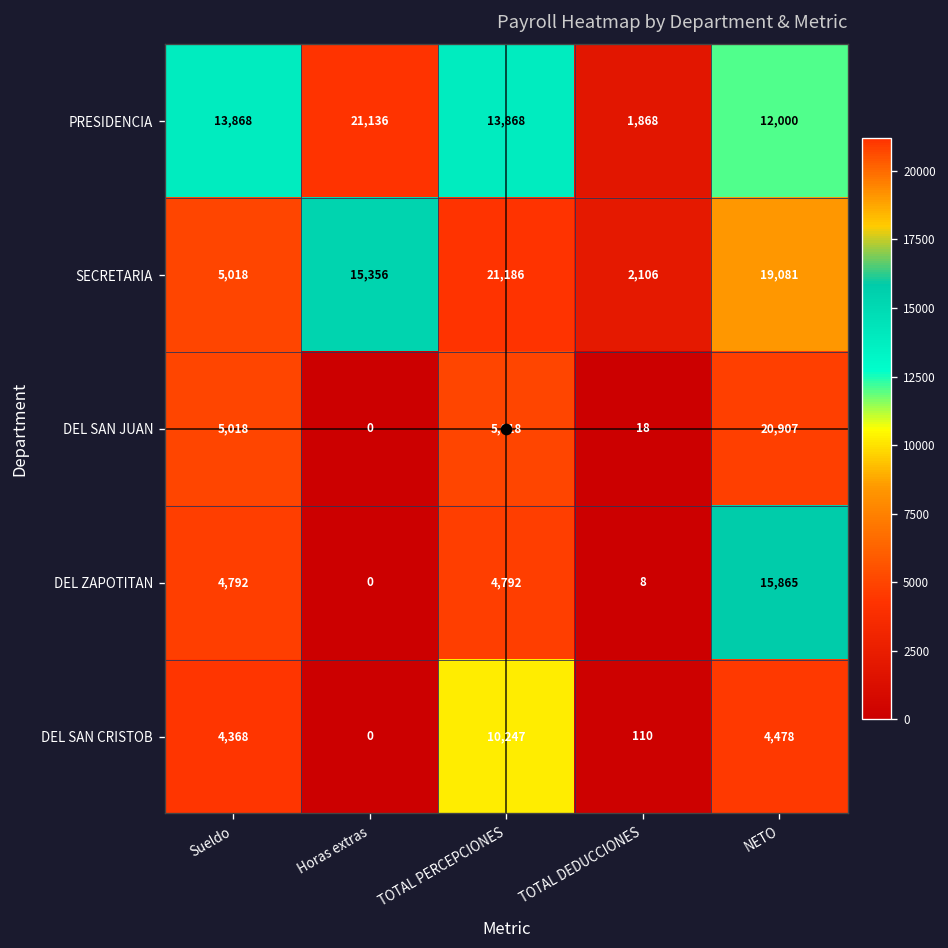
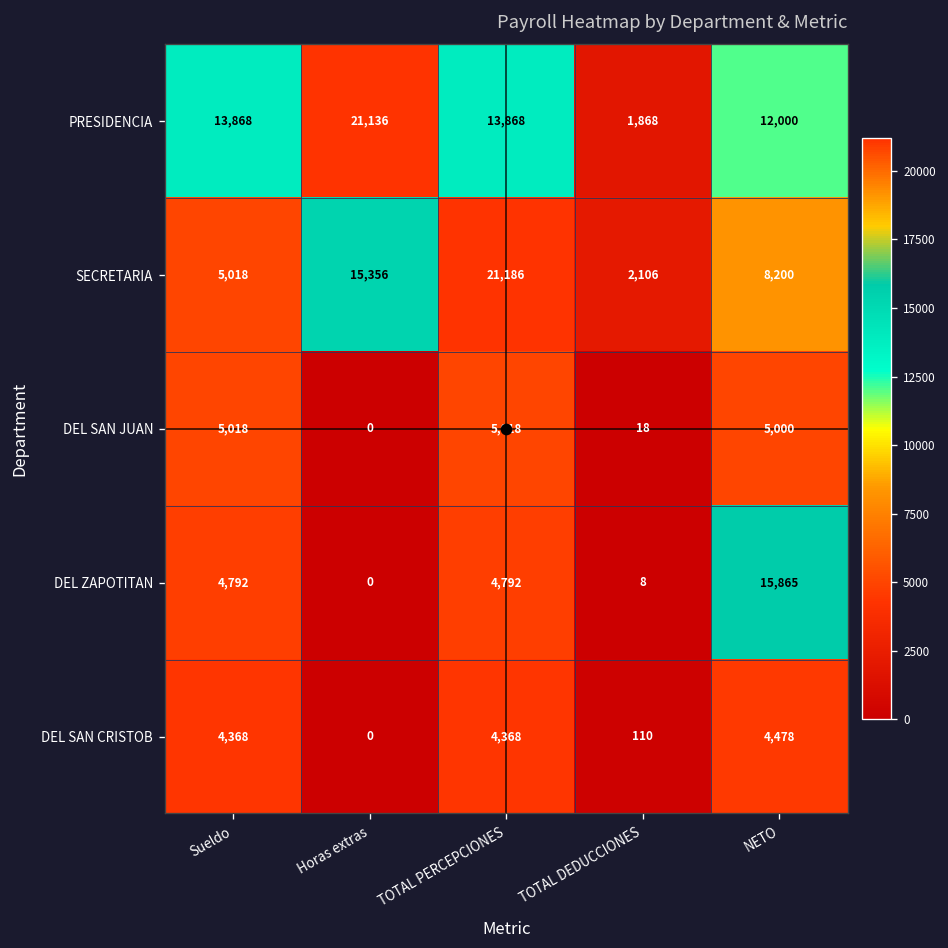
SECRETARIA, NETO: 19,081 -> 8,200
DEL SAN JUAN, NETO: 20,907 -> 5,000
DEL SAN CRISTOB, TOTAL PERCEPCIONES: 10,247 -> 4,368
